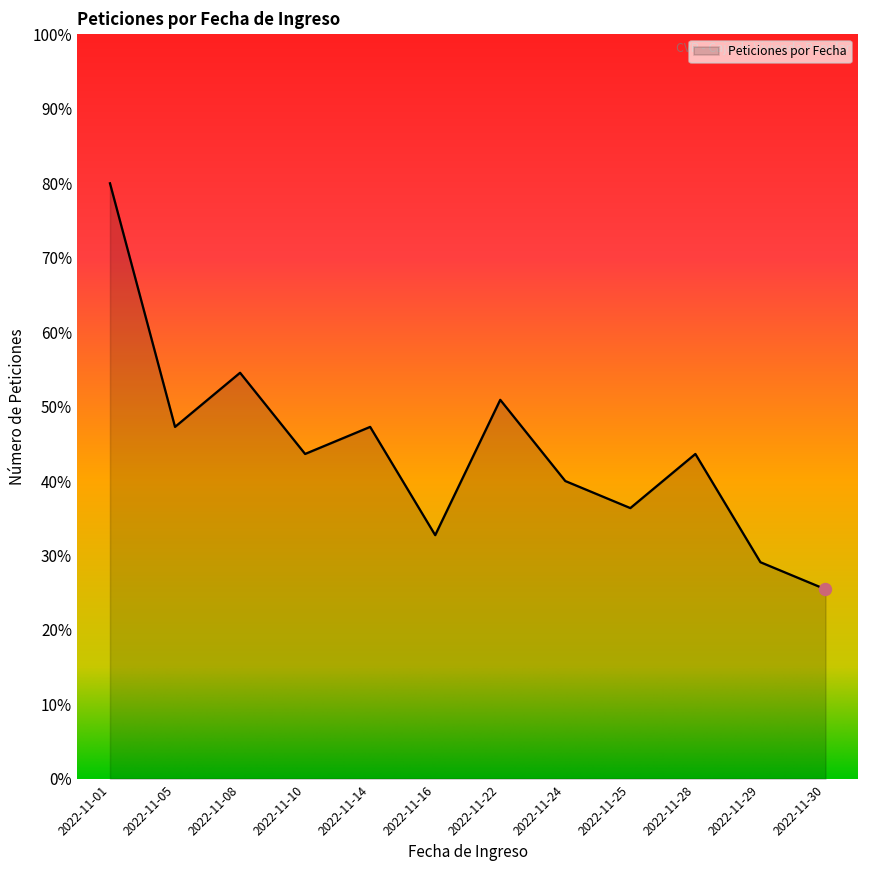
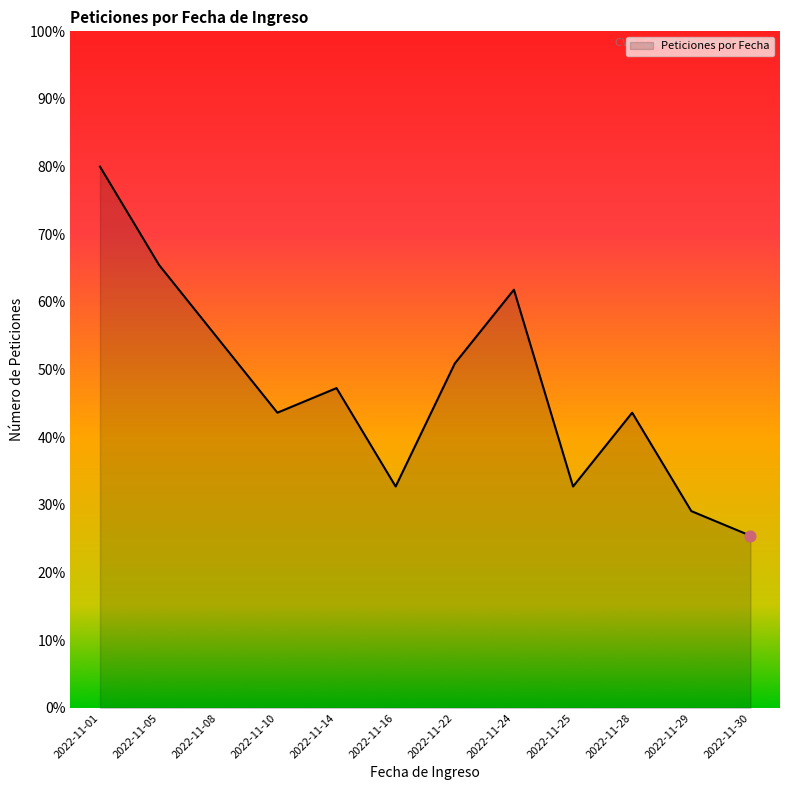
Peticiones por Fecha, 2022-11-05: 47% -> 65%
Peticiones por Fecha, 2022-11-24: 40% -> 62%
Peticiones por Fecha, 2022-11-25: 36% -> 33%
